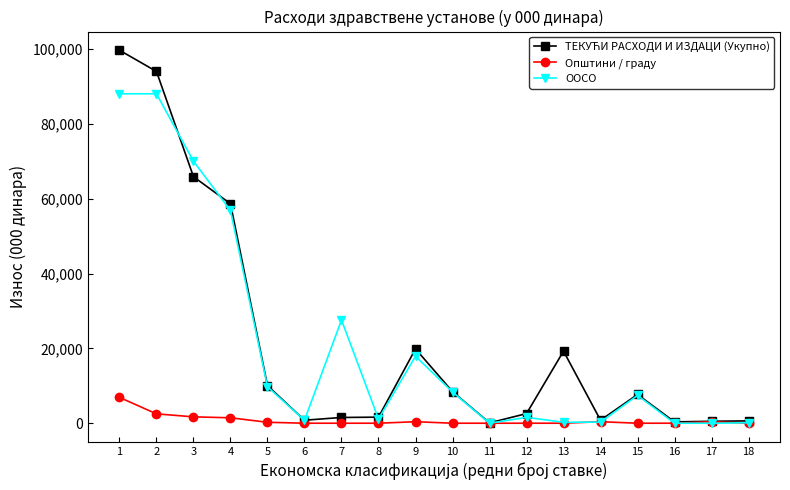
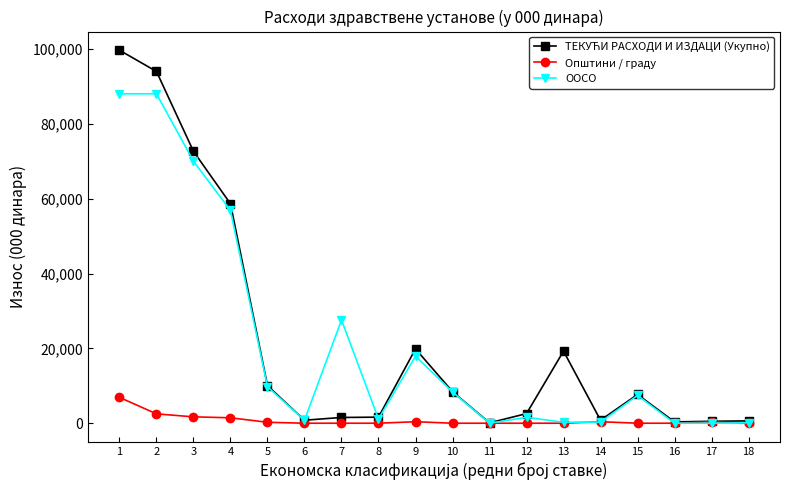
ТЕКУЋИ РАСХОДИ И ИЗДАЦИ (Укупно), 3: 66,000 -> 73,000
